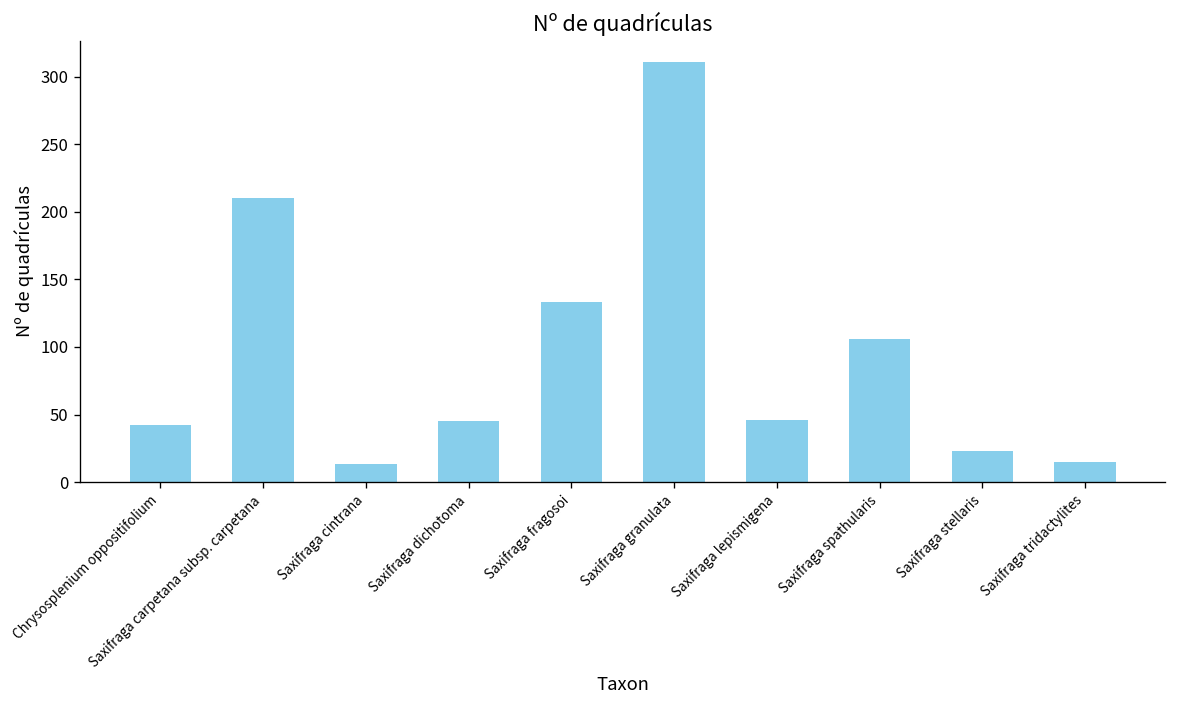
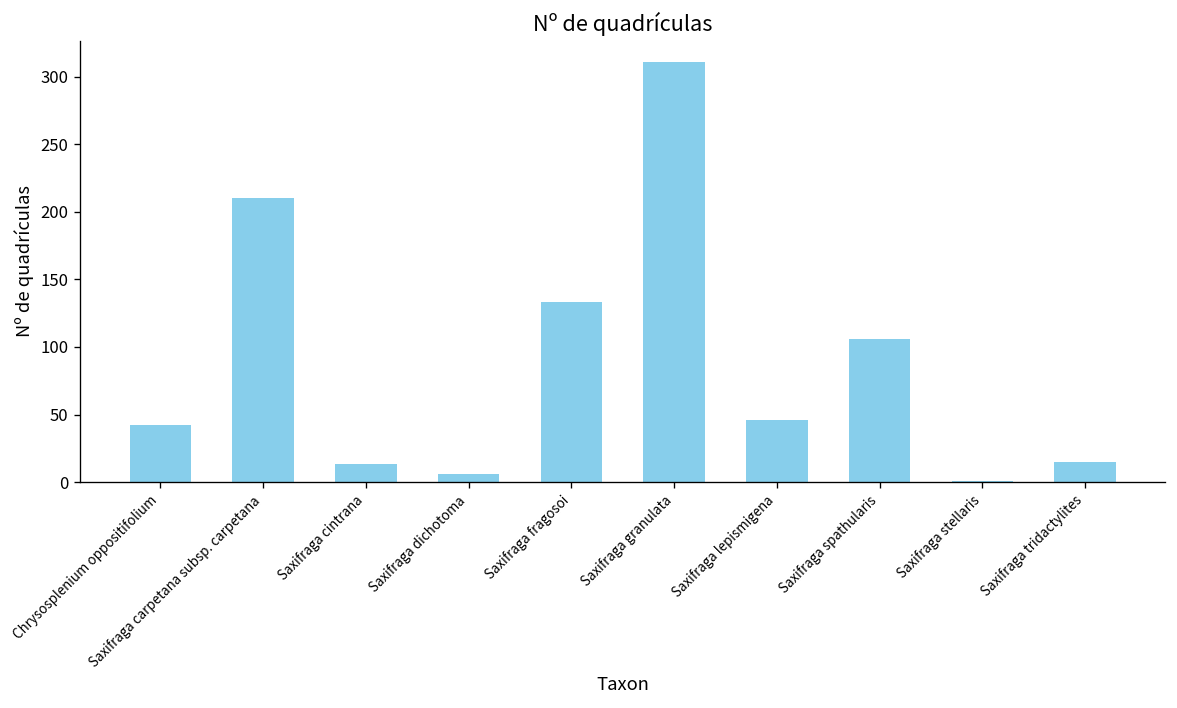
Saxifraga dichotoma: 45 -> 6
Saxifraga stellaris: 23 -> 1
